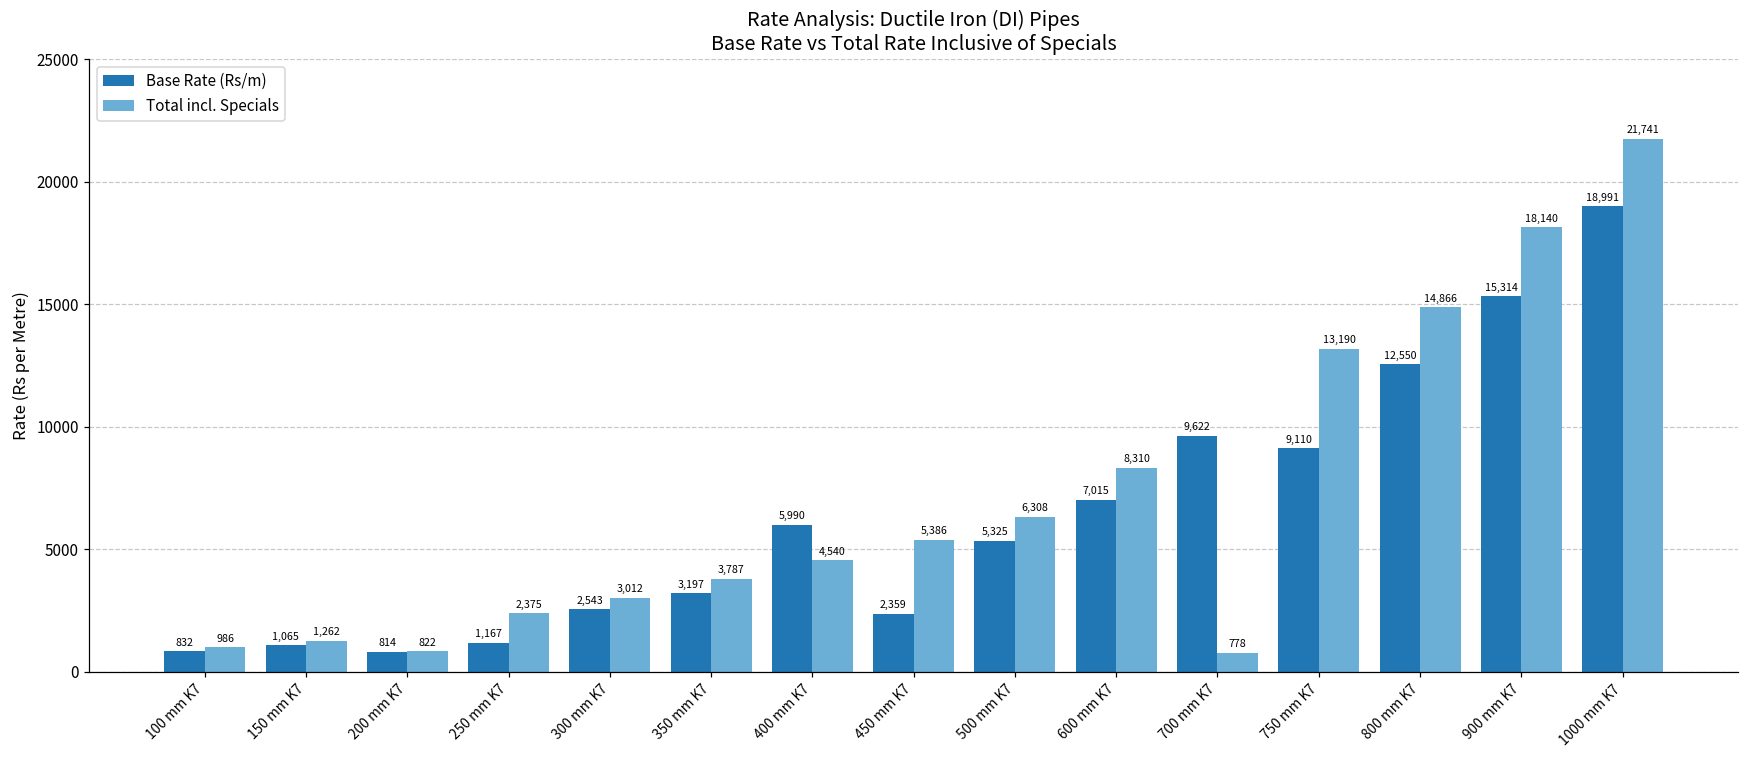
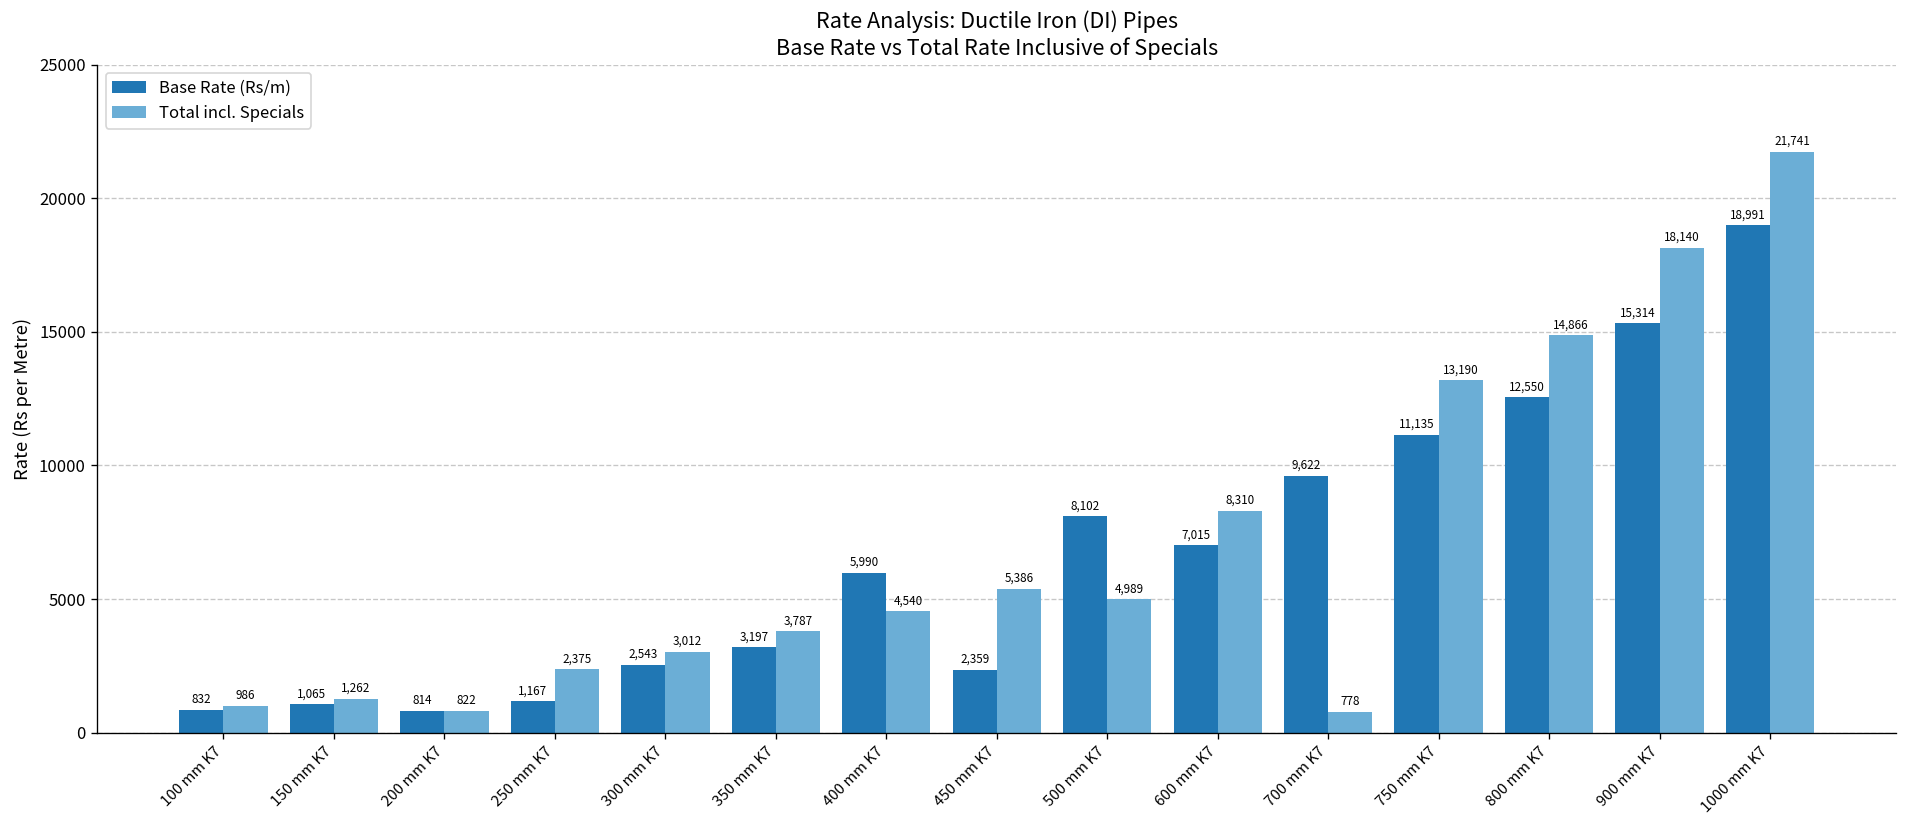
Base Rate (Rs/m), 500 mm K7: 5,325 -> 8,102
Total incl. Specials, 500 mm K7: 6,308 -> 4,989
Base Rate (Rs/m), 750 mm K7: 9,110 -> 11,135
